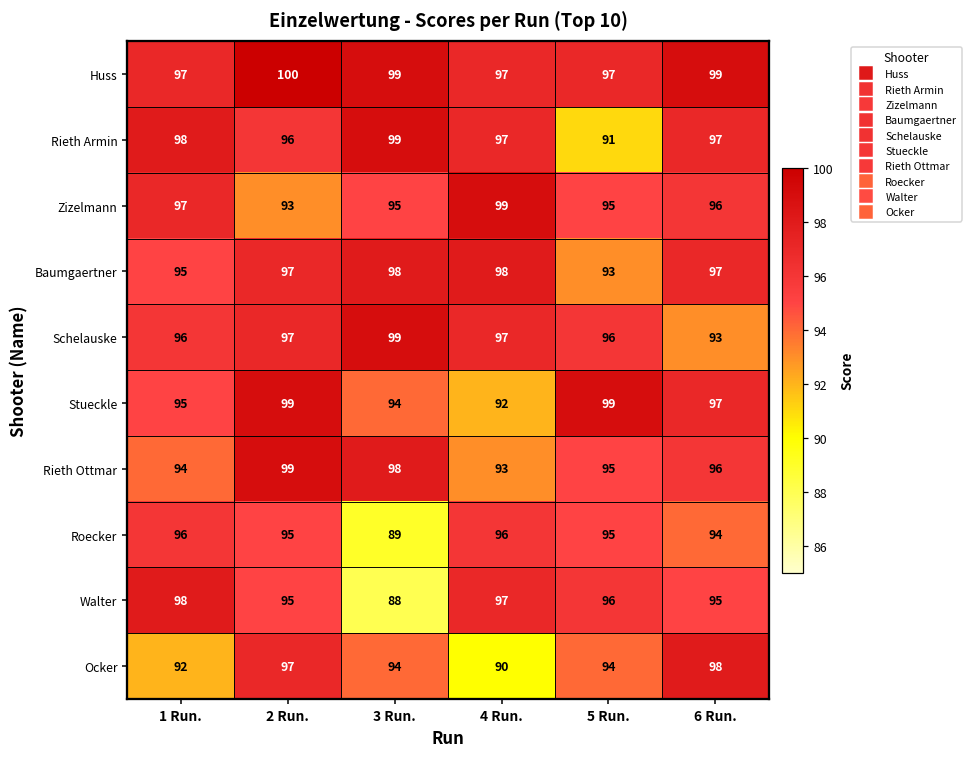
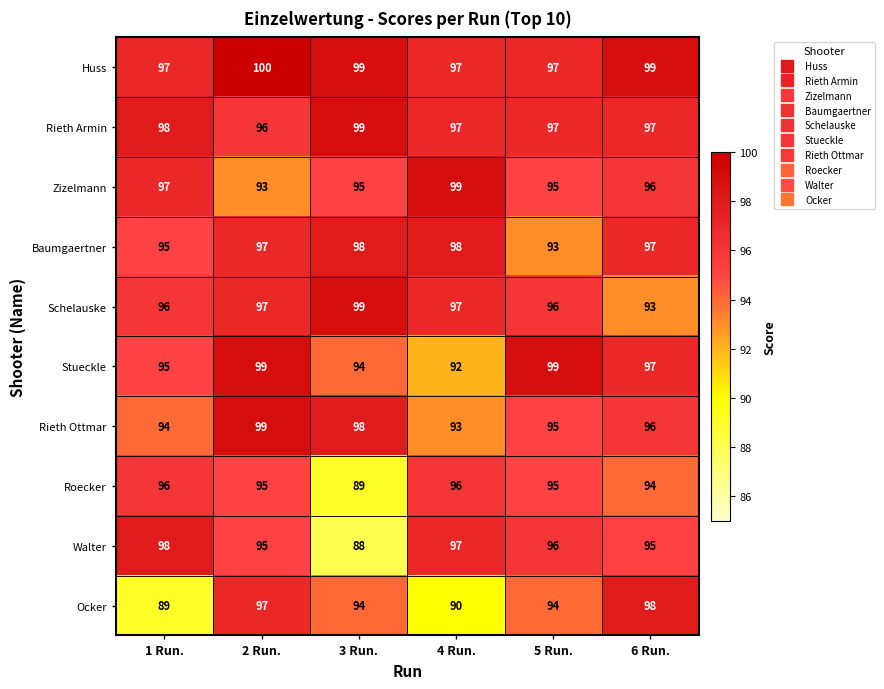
Rieth Armin, 5 Run.: 91 -> 97
Ocker, 1 Run.: 92 -> 89
